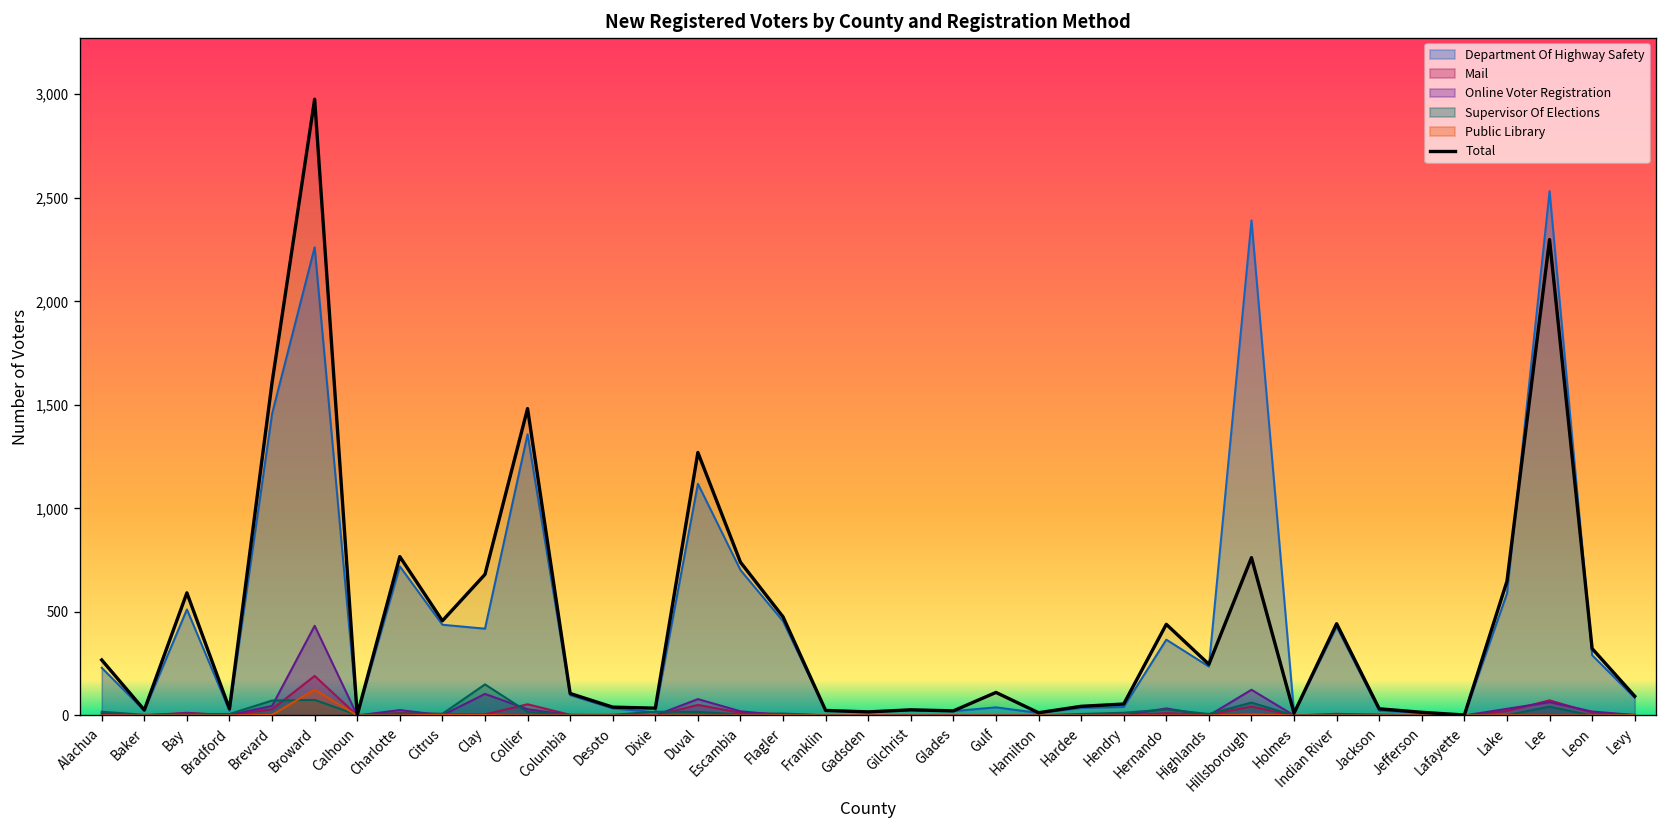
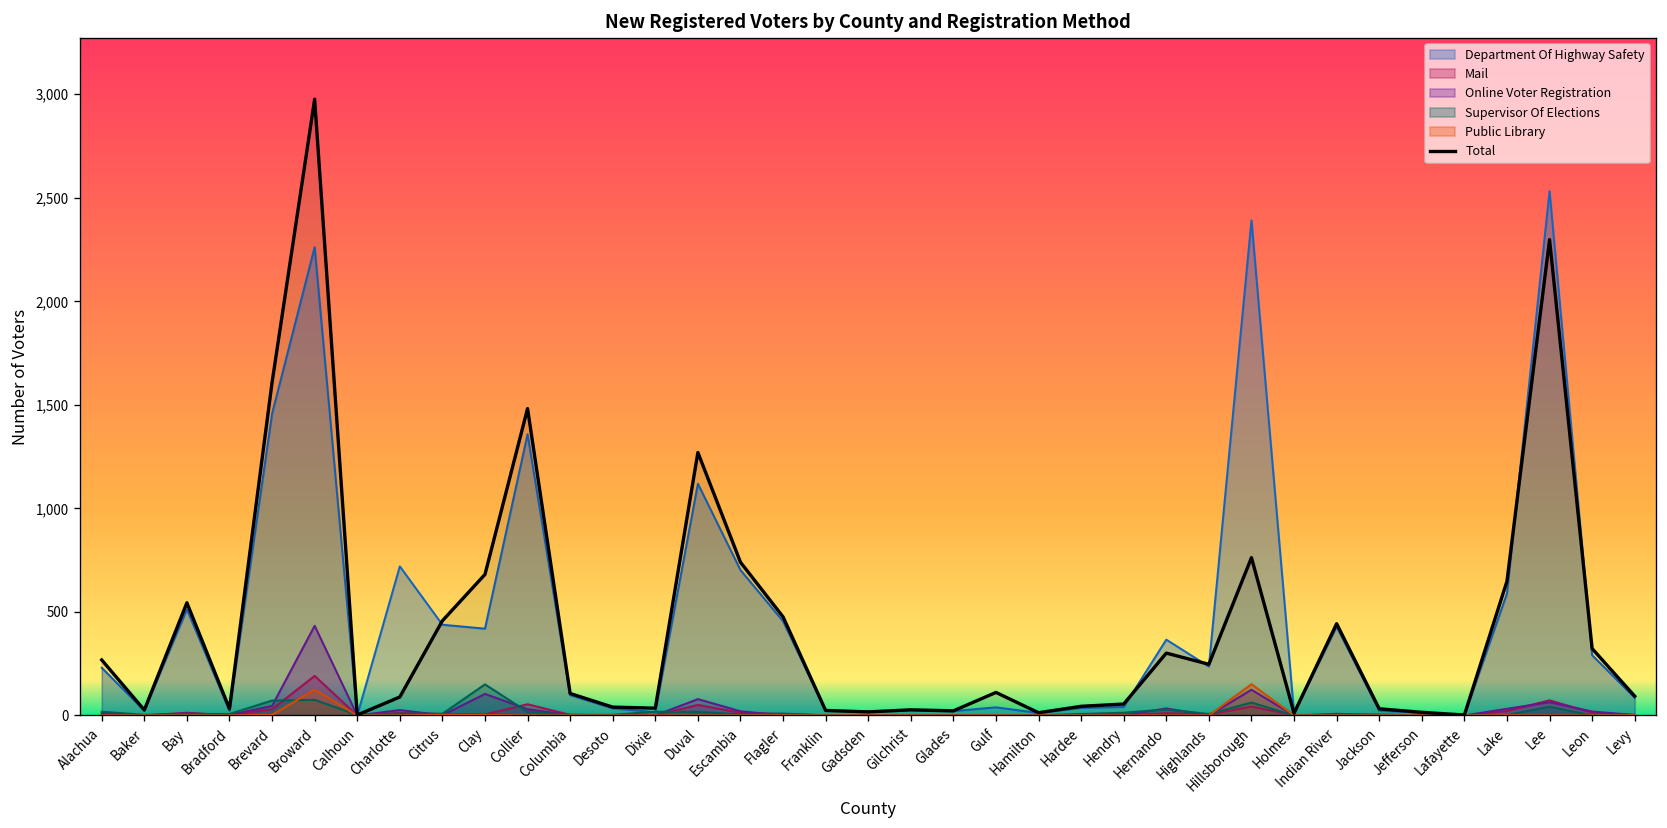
Total, Bay: 590 -> 540
Total, Charlotte: 770 -> 90
Total, Hernando: 440 -> 300
Public Library, Hillsborough: 10 -> 150
